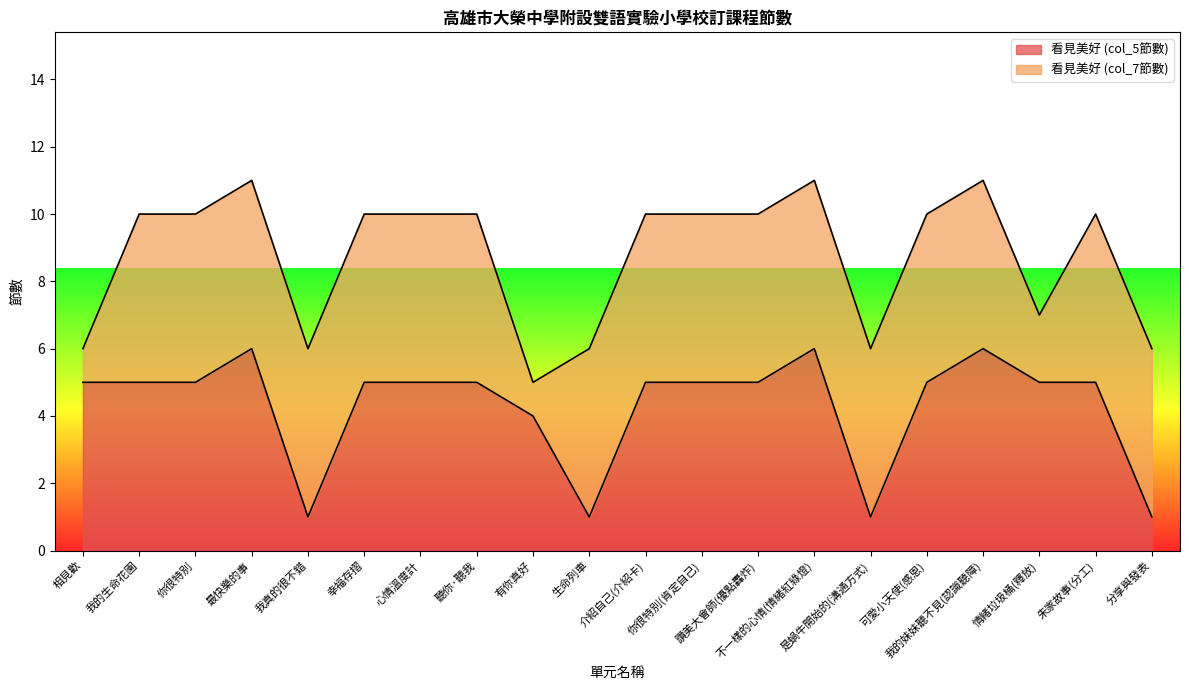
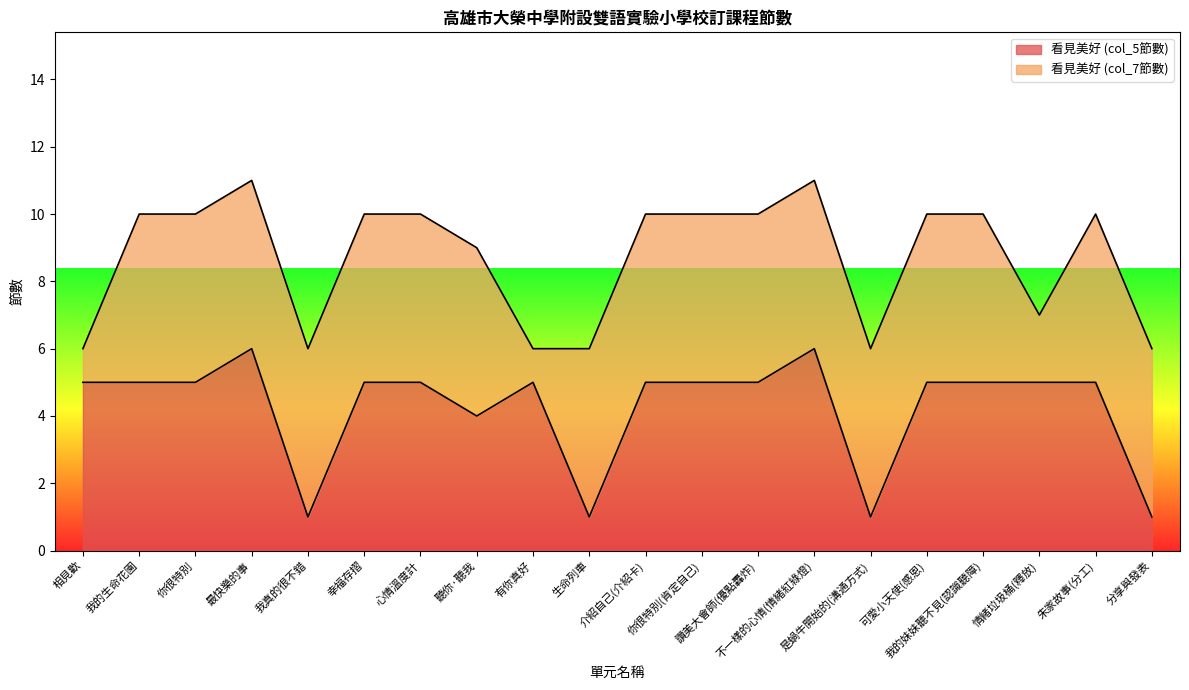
看見美好 (col_5節數), 聽你·聽我: 5 -> 4
看見美好 (col_5節數), 有你真好: 4 -> 5
看見美好 (col_5節數), 我的妹妹聽不見(認識聽障): 6 -> 5
